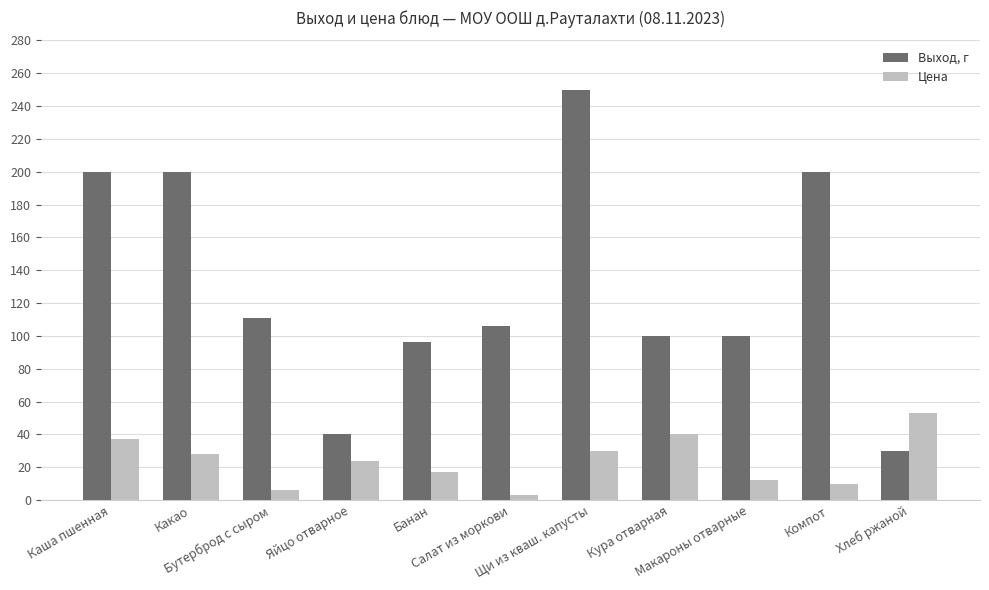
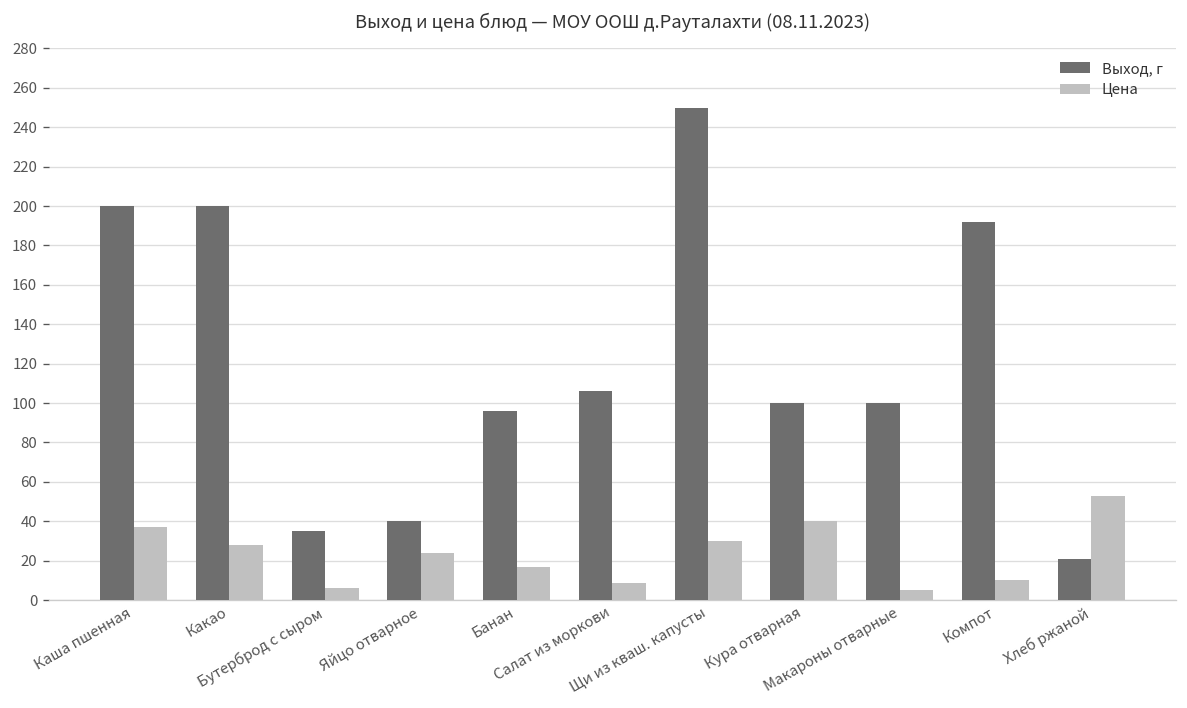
Выход, г, Бутерброд с сыром: 111 -> 35
Цена, Салат из моркови: 3 -> 9
Цена, Макароны отварные: 12 -> 5
Выход, г, Компот: 200 -> 192
Выход, г, Хлеб ржаной: 30 -> 21
